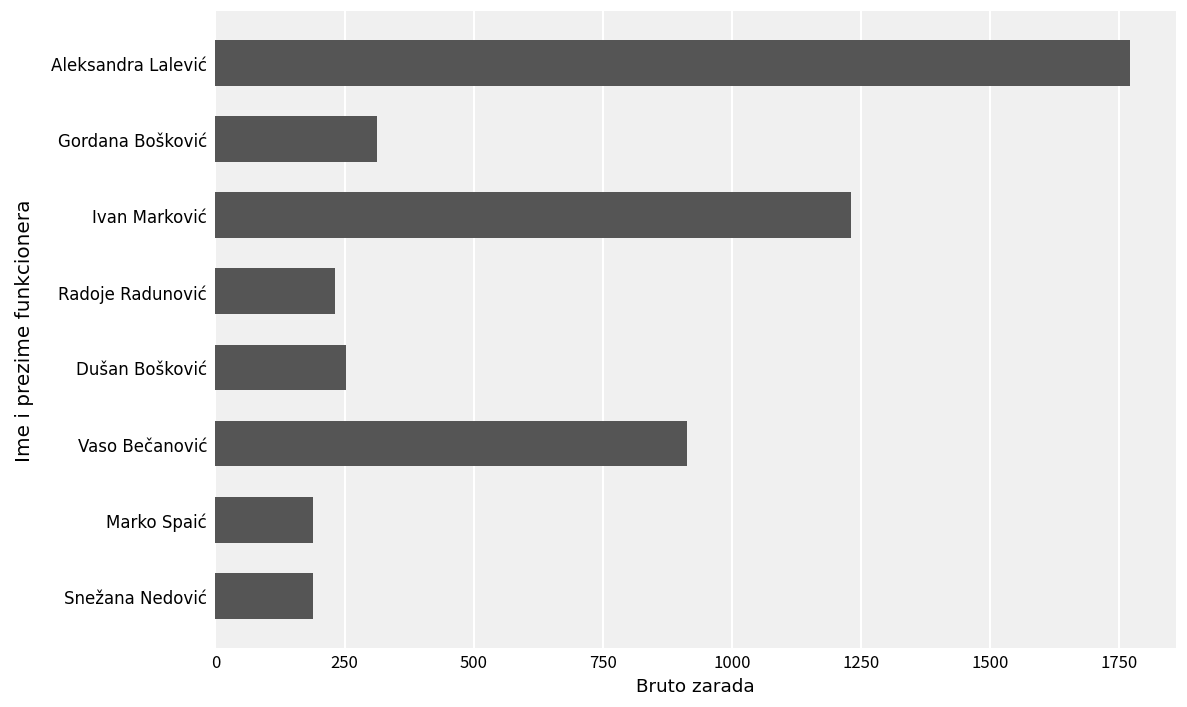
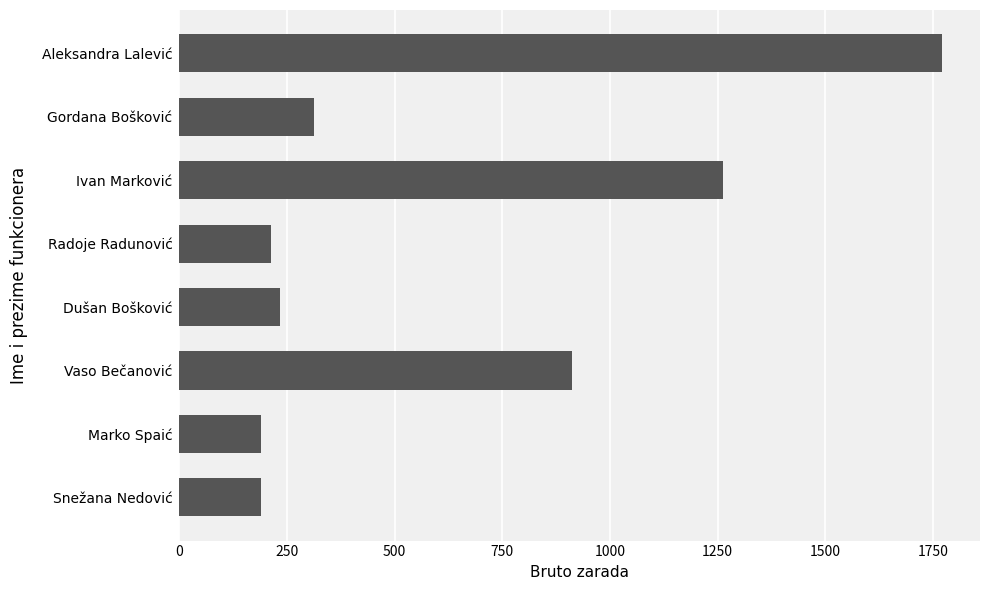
Ivan Marković: 1230 -> 1260
Radoje Radunović: 230 -> 210
Dušan Bošković: 250 -> 230
